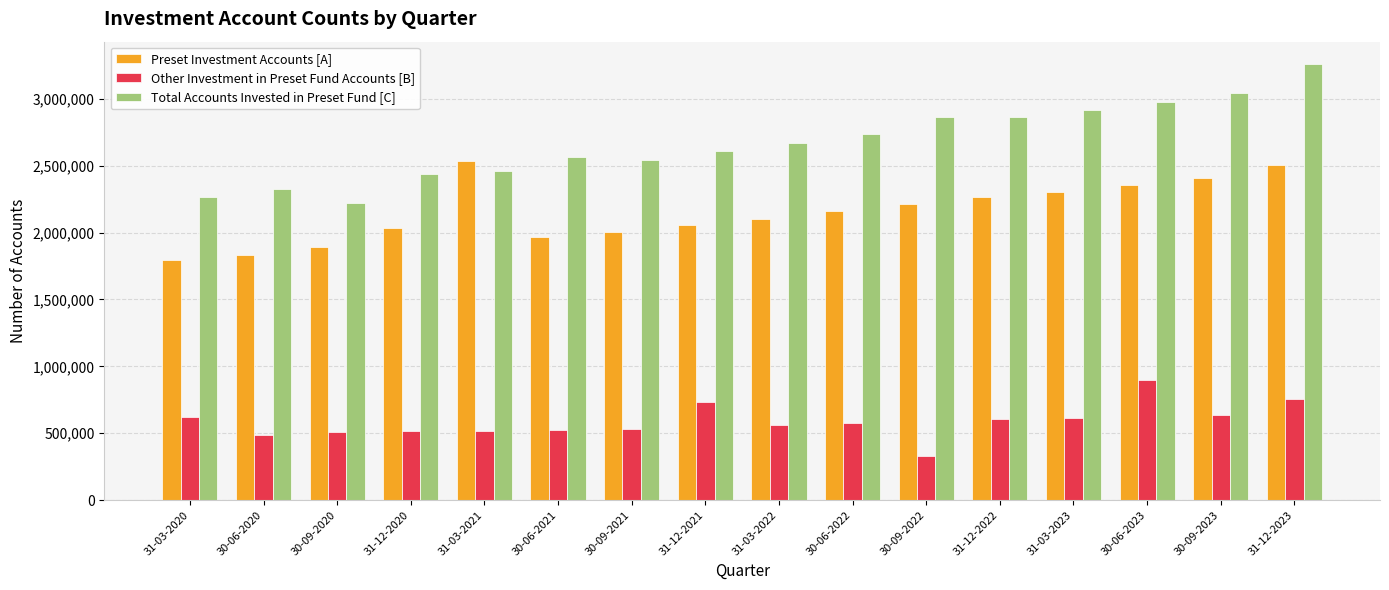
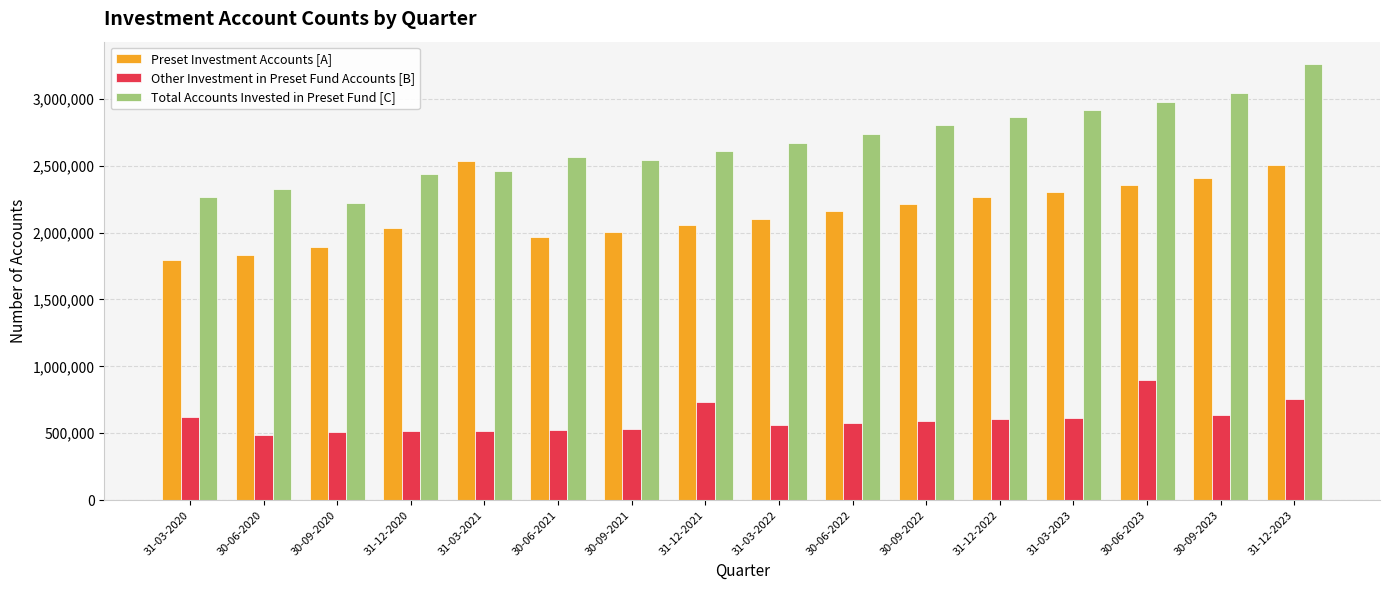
Other Investment in Preset Fund Accounts [B], 30-09-2022: 330,000 -> 590,000
Total Accounts Invested in Preset Fund [C], 30-09-2022: 2,860,000 -> 2,800,000
